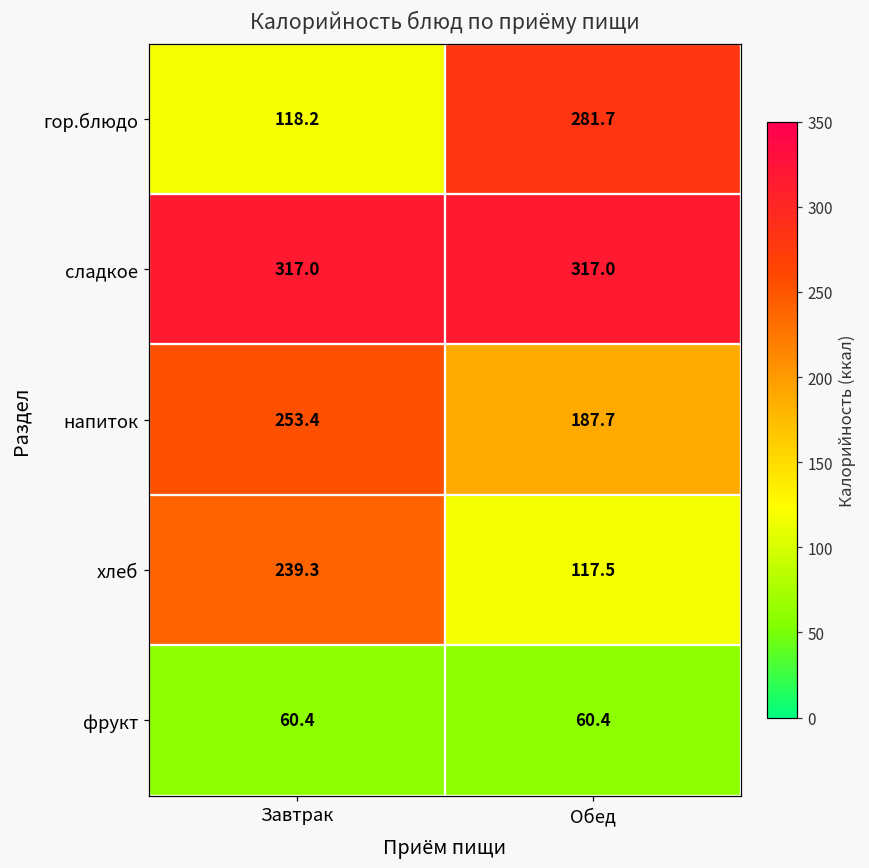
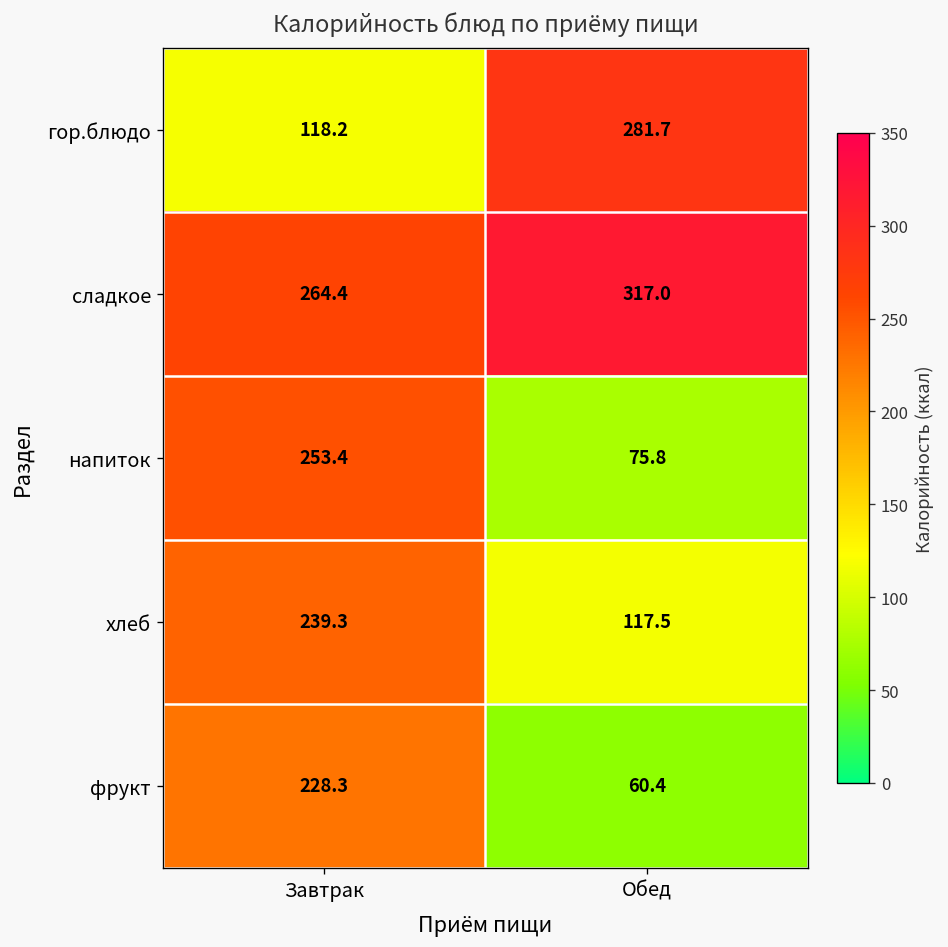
сладкое, Завтрак: 317.0 -> 264.4
напиток, Обед: 187.7 -> 75.8
фрукт, Завтрак: 60.4 -> 228.3
